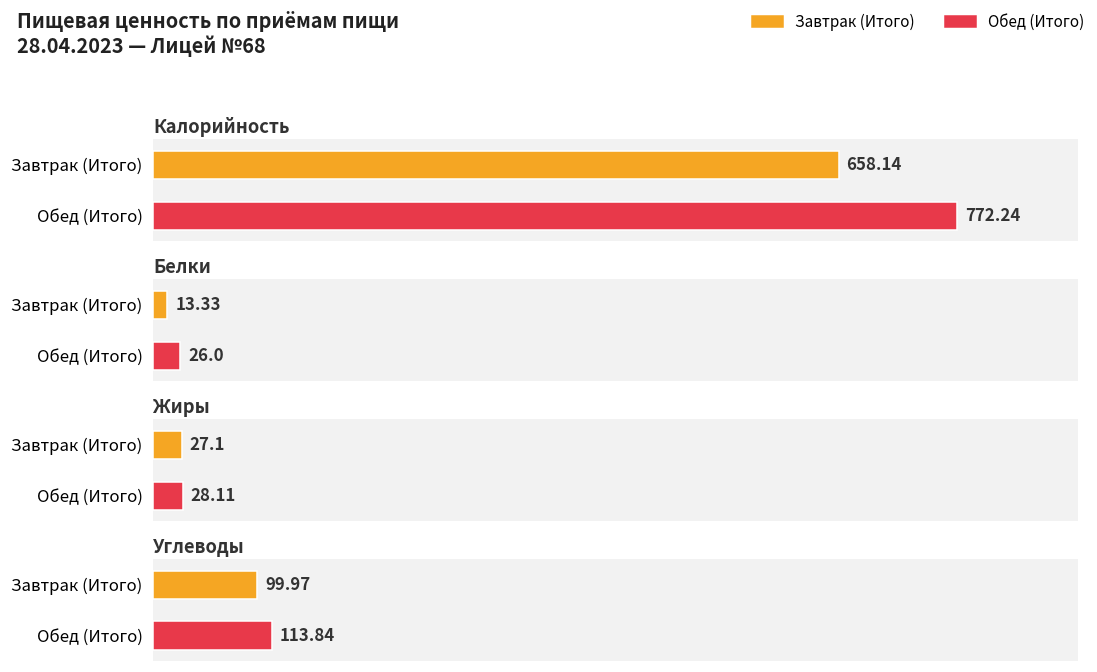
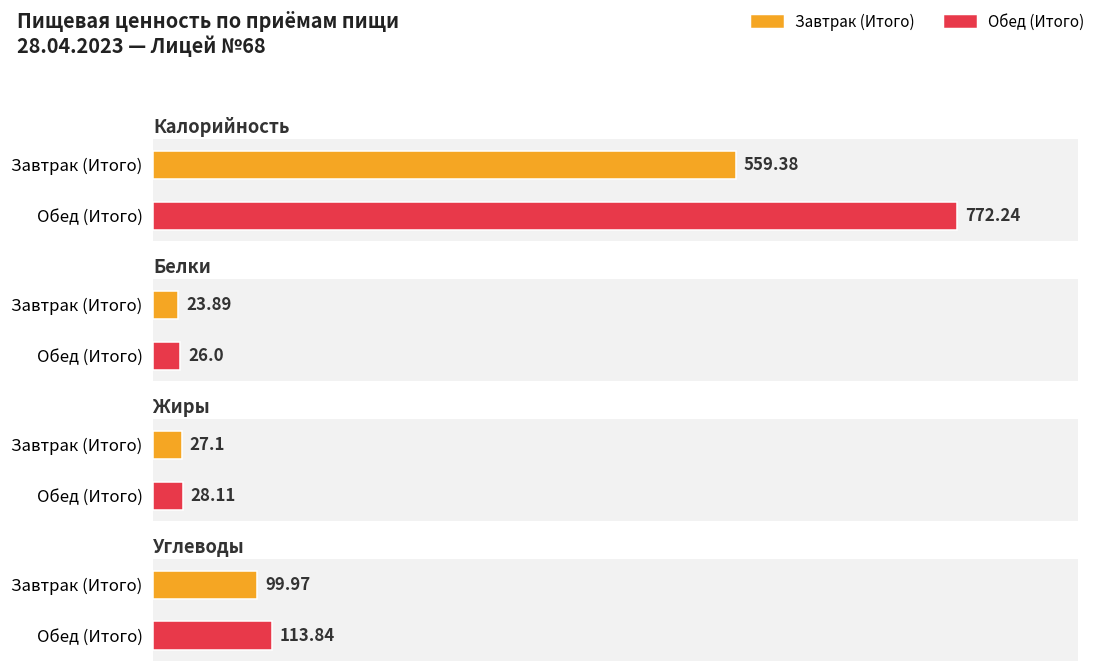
Калорийность, Завтрак (Итого): 658.14 -> 559.38
Белки, Завтрак (Итого): 13.33 -> 23.89
